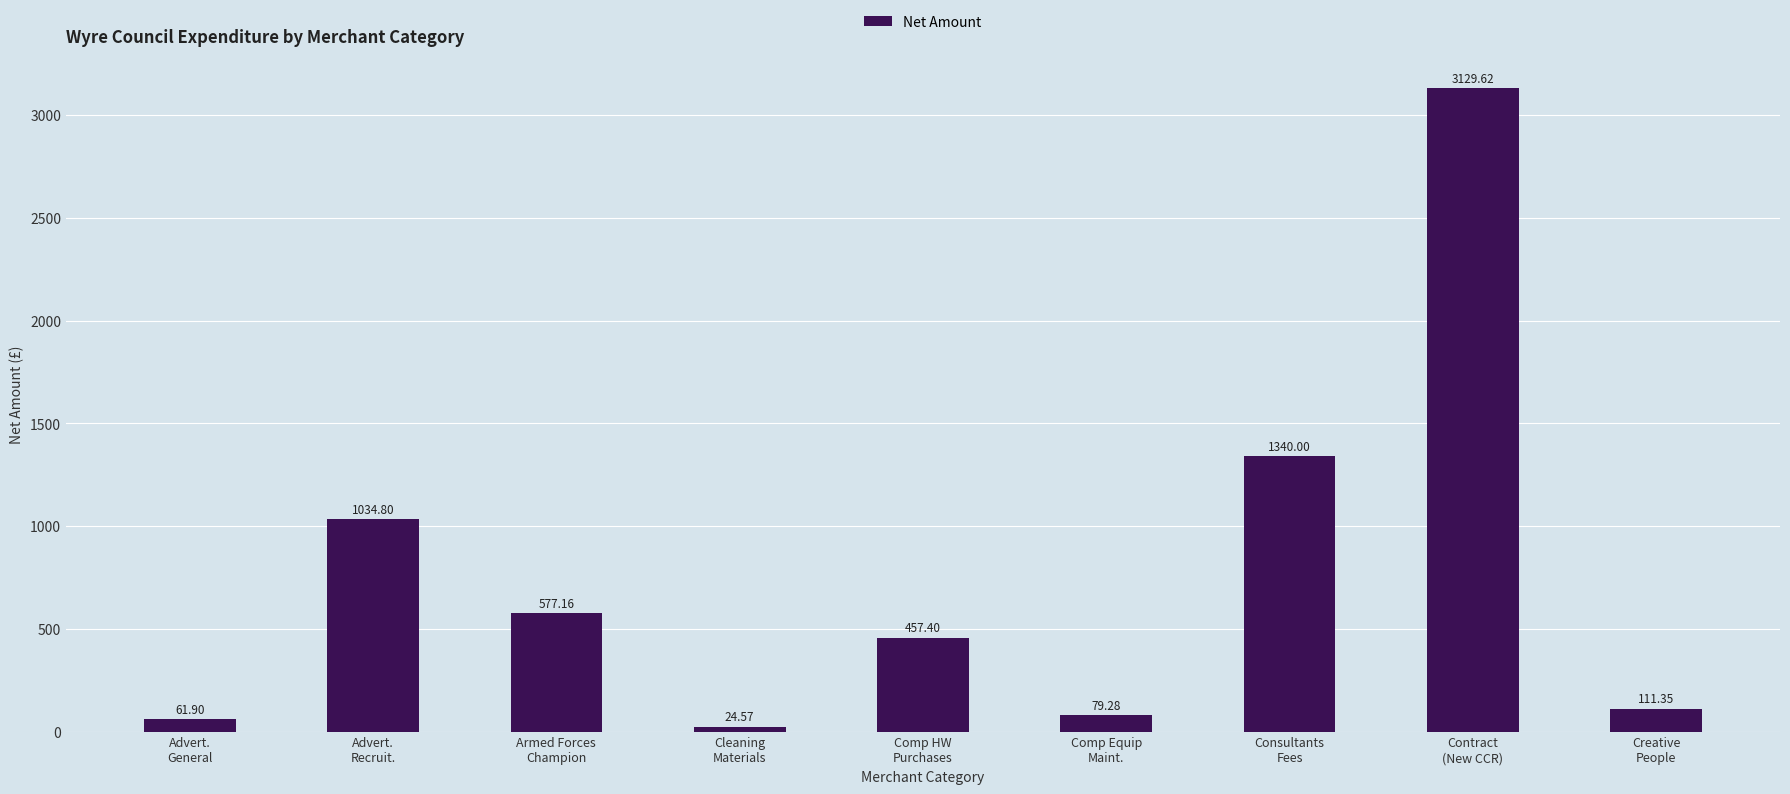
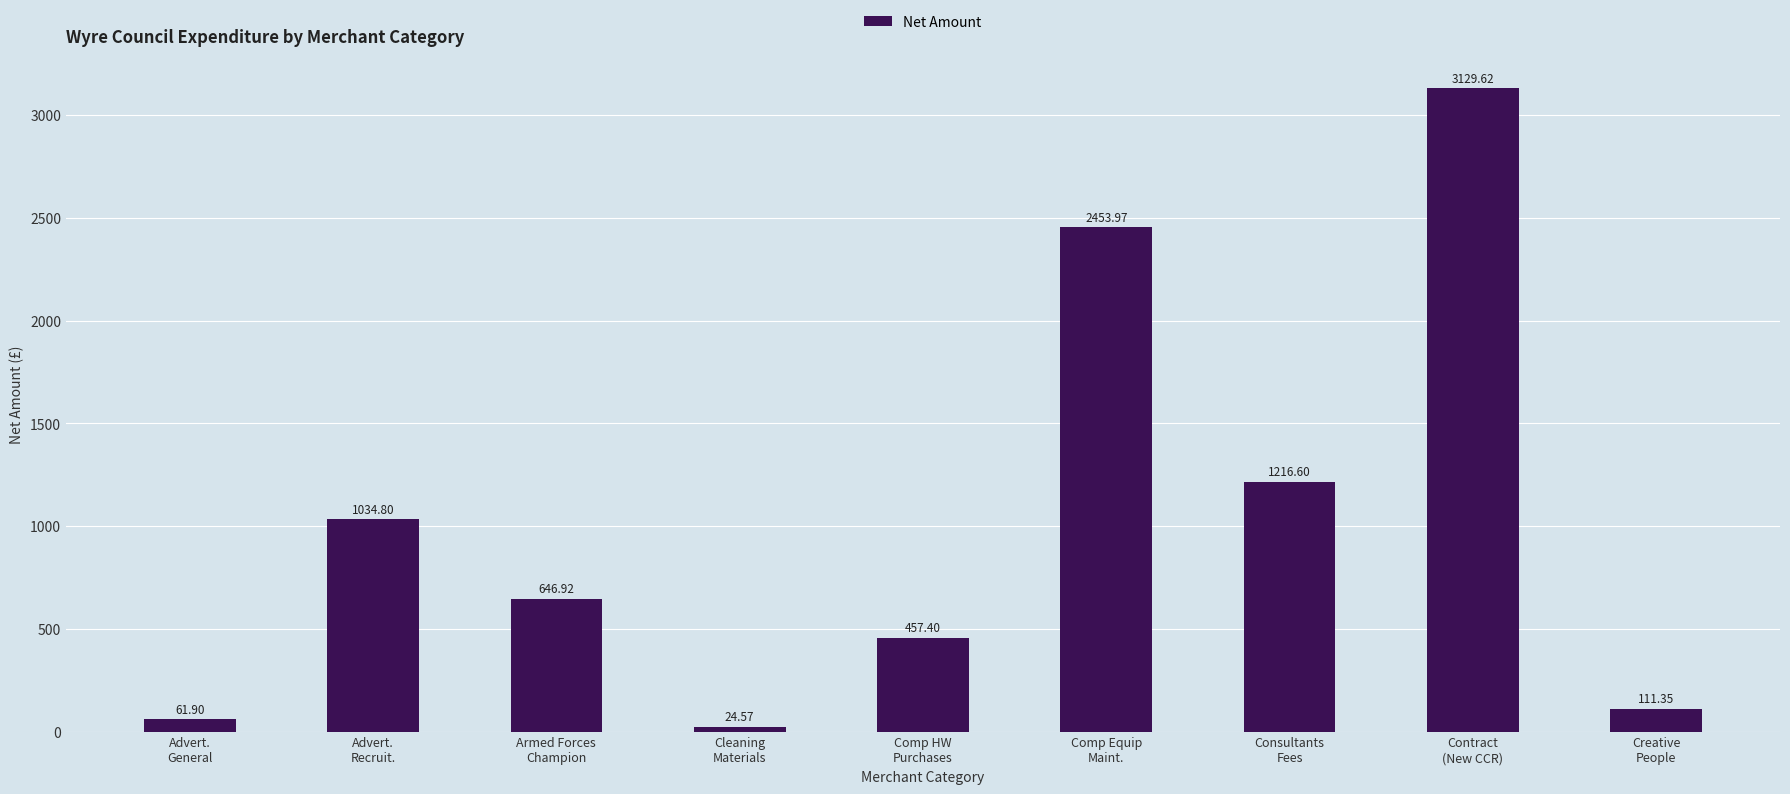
Armed Forces Champion: 577.16 -> 646.92
Comp Equip Maint.: 79.28 -> 2453.97
Consultants Fees: 1340.00 -> 1216.60
